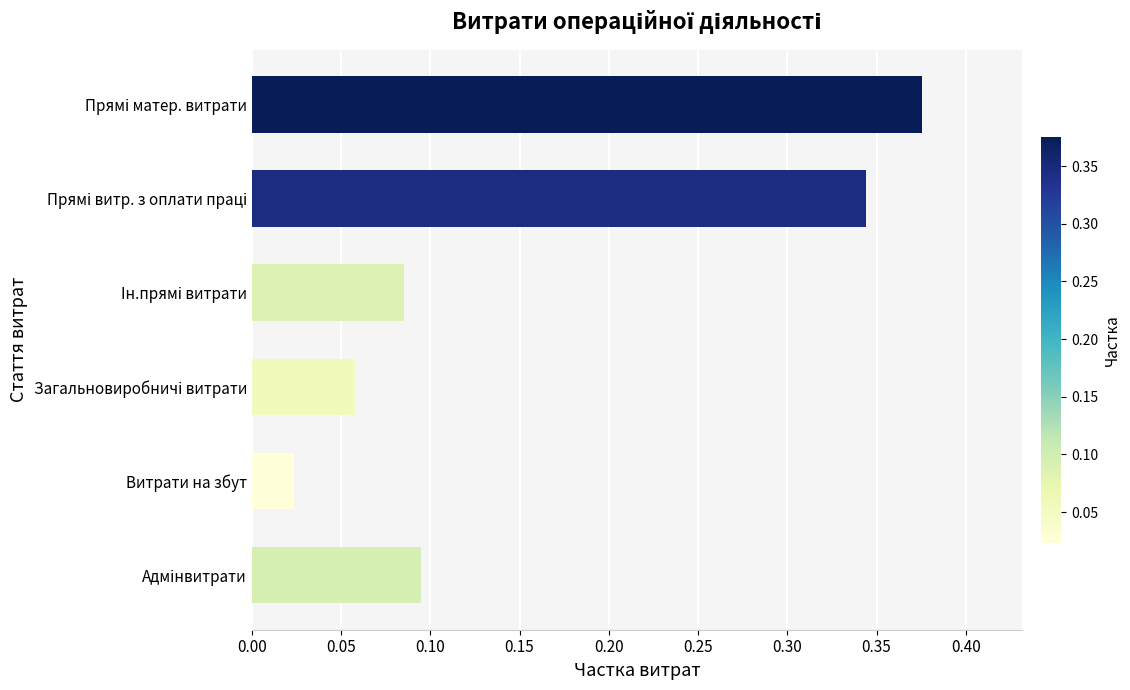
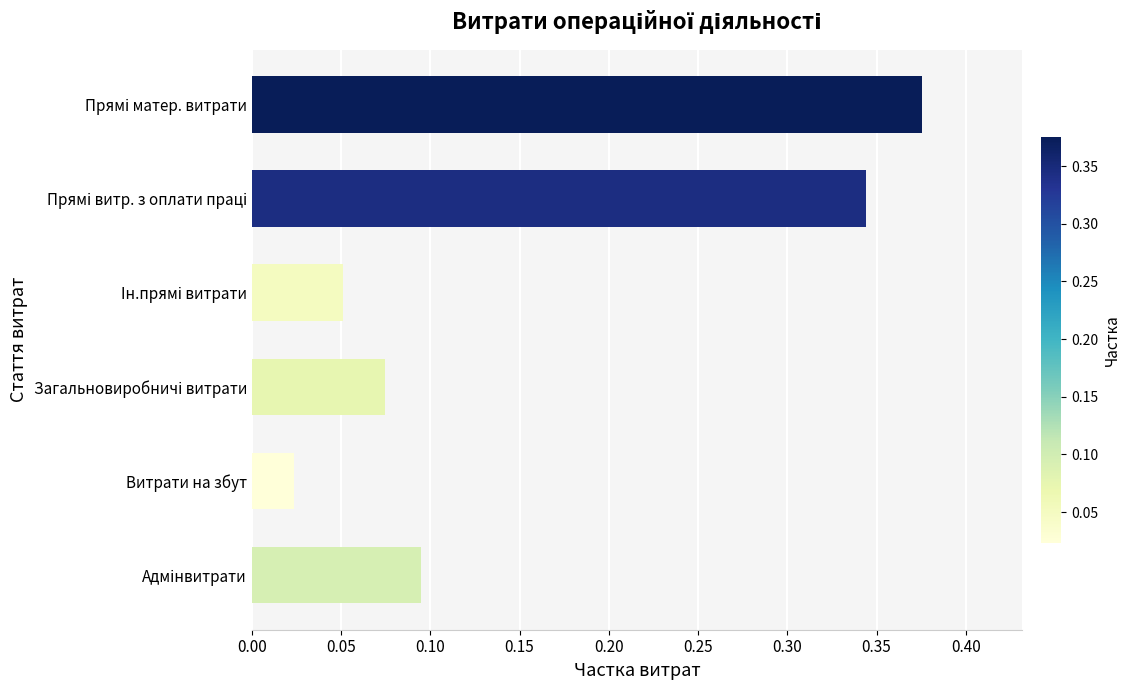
Ін.прямі витрати: 0.086 -> 0.051
Загальновиробничі витрати: 0.058 -> 0.075
